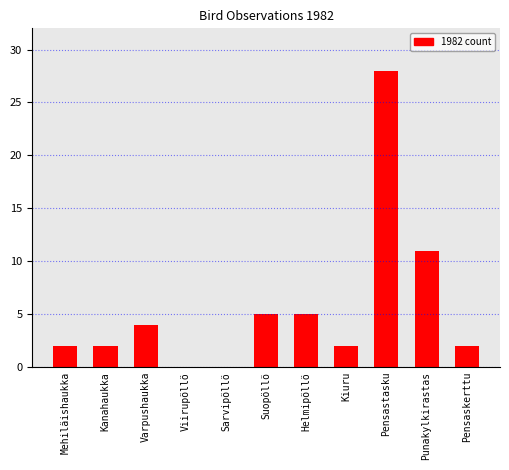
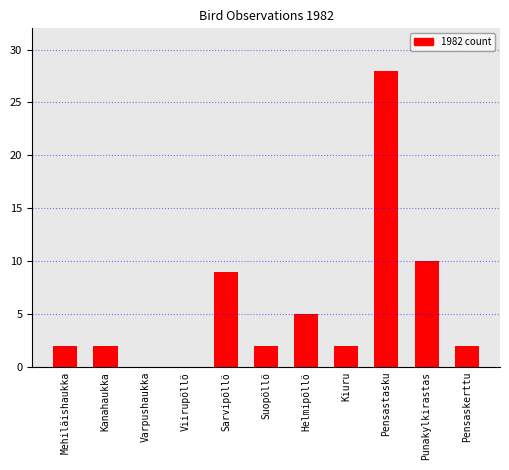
Varpushaukka: 4 -> 0
Sarvipöllö: 0 -> 9
Suopöllö: 5 -> 2
Punakylkirastas: 11 -> 10
